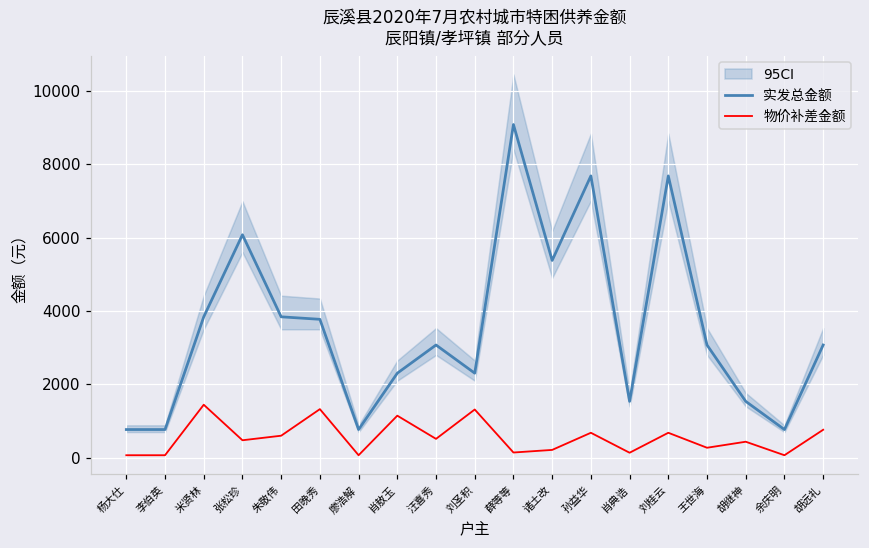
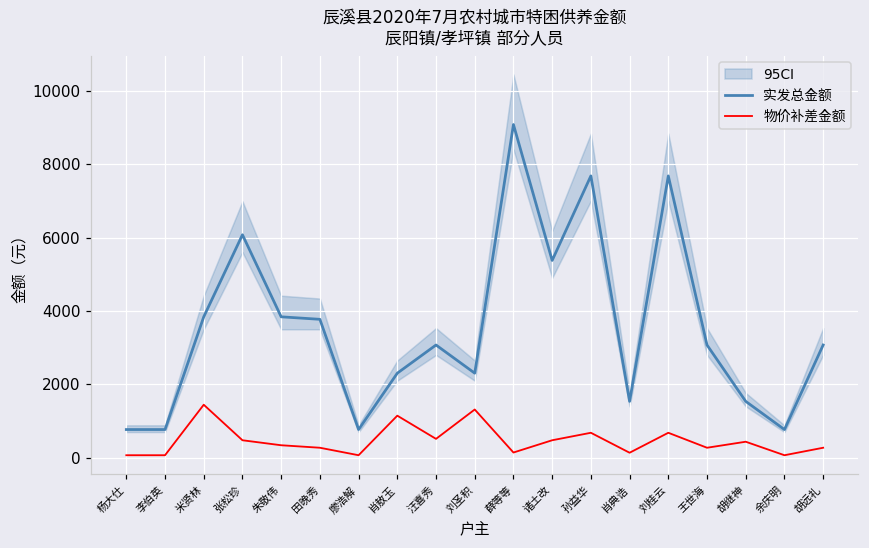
物价补差金额, 朱敬伟: 600 -> 300
物价补差金额, 田晚秀: 1300 -> 300
物价补差金额, 诸土改: 200 -> 500
物价补差金额, 胡远礼: 800 -> 300
